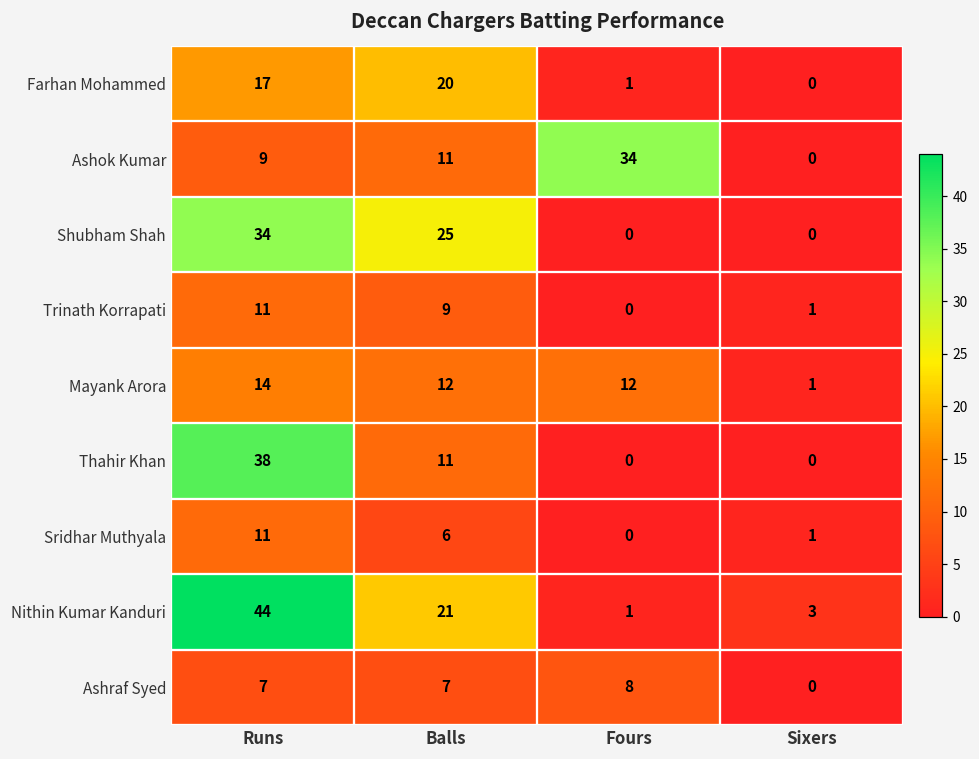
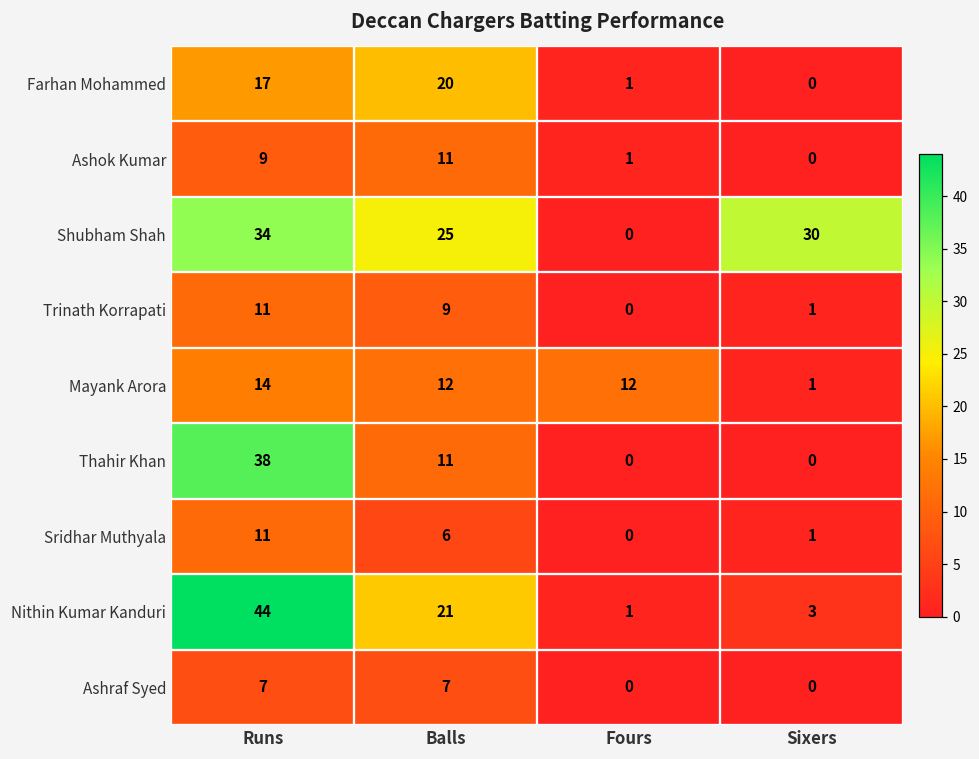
Ashok Kumar, Fours: 34 -> 1
Shubham Shah, Sixers: 0 -> 30
Ashraf Syed, Fours: 8 -> 0
